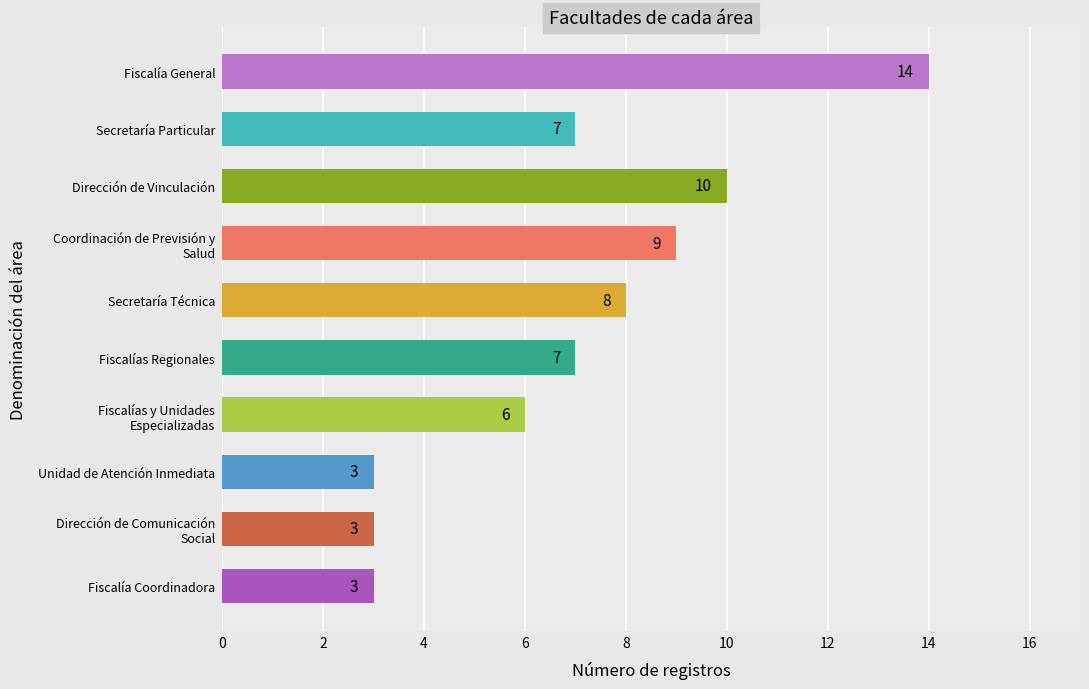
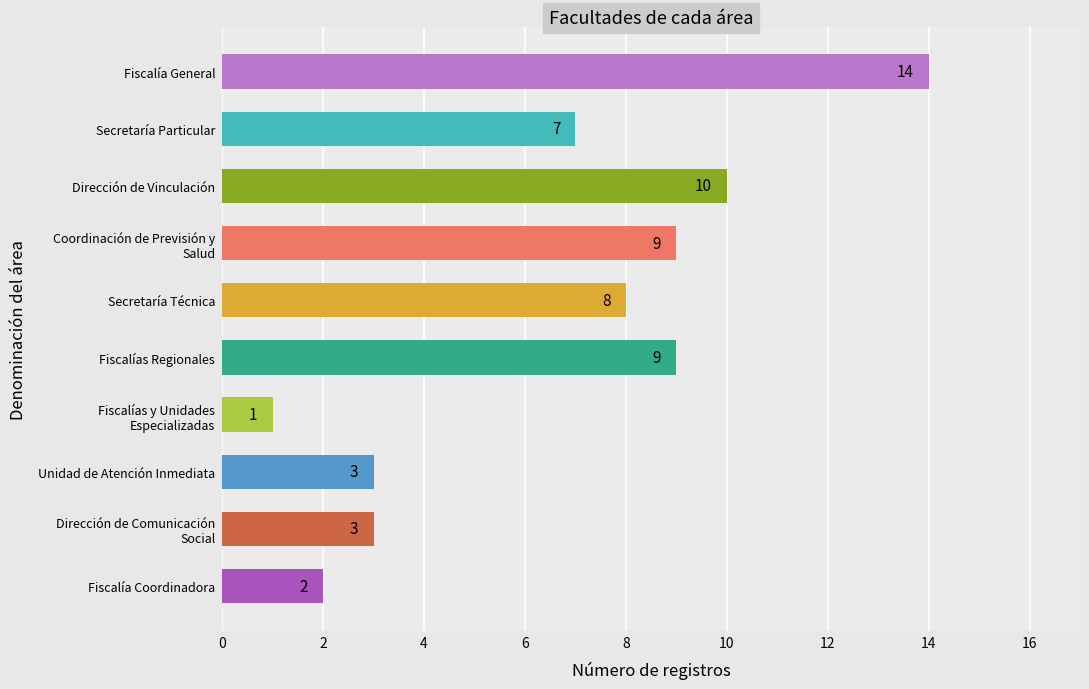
Fiscalías Regionales: 7 -> 9
Fiscalías y Unidades Especializadas: 6 -> 1
Fiscalía Coordinadora: 3 -> 2
